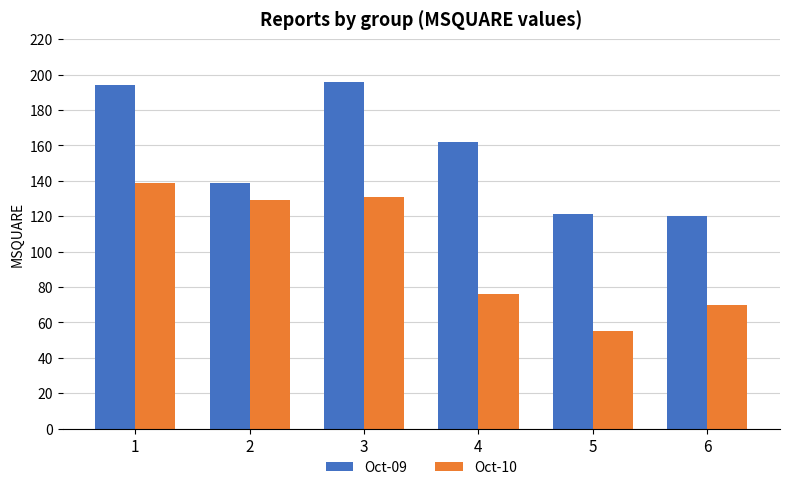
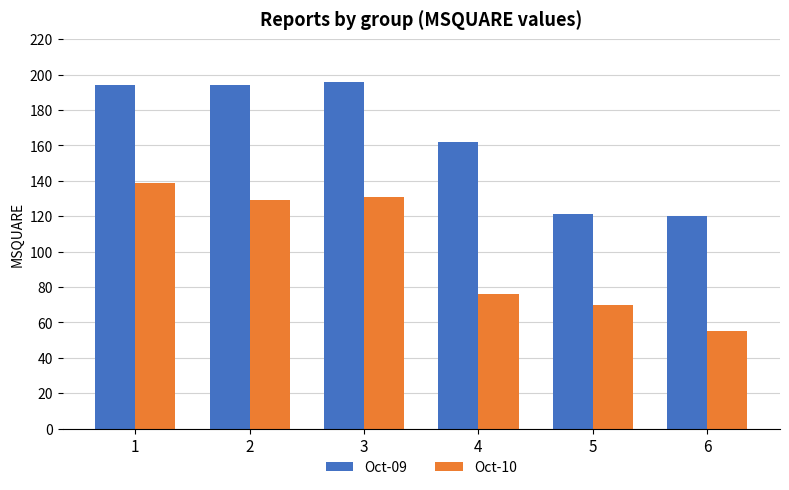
Oct-09, 2: 139 -> 194
Oct-10, 5: 55 -> 70
Oct-10, 6: 70 -> 55
